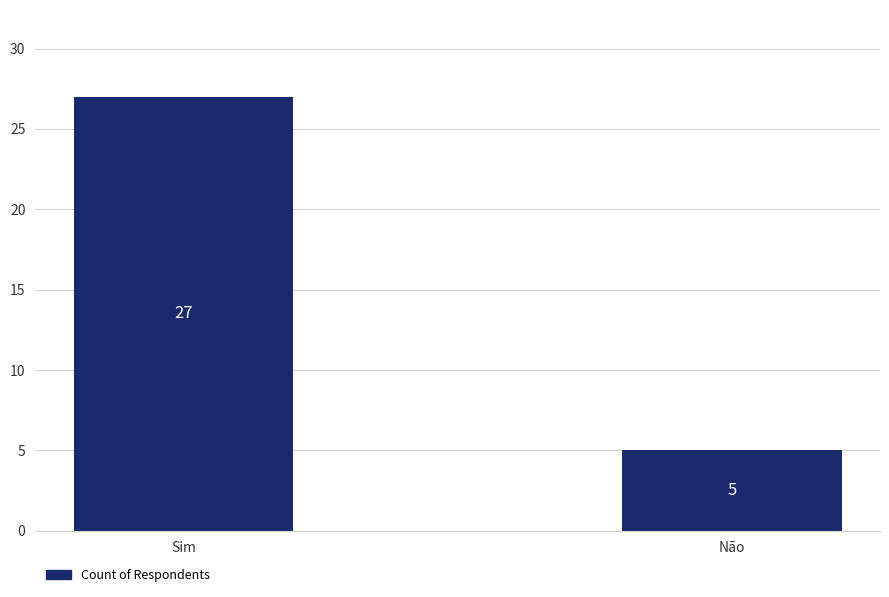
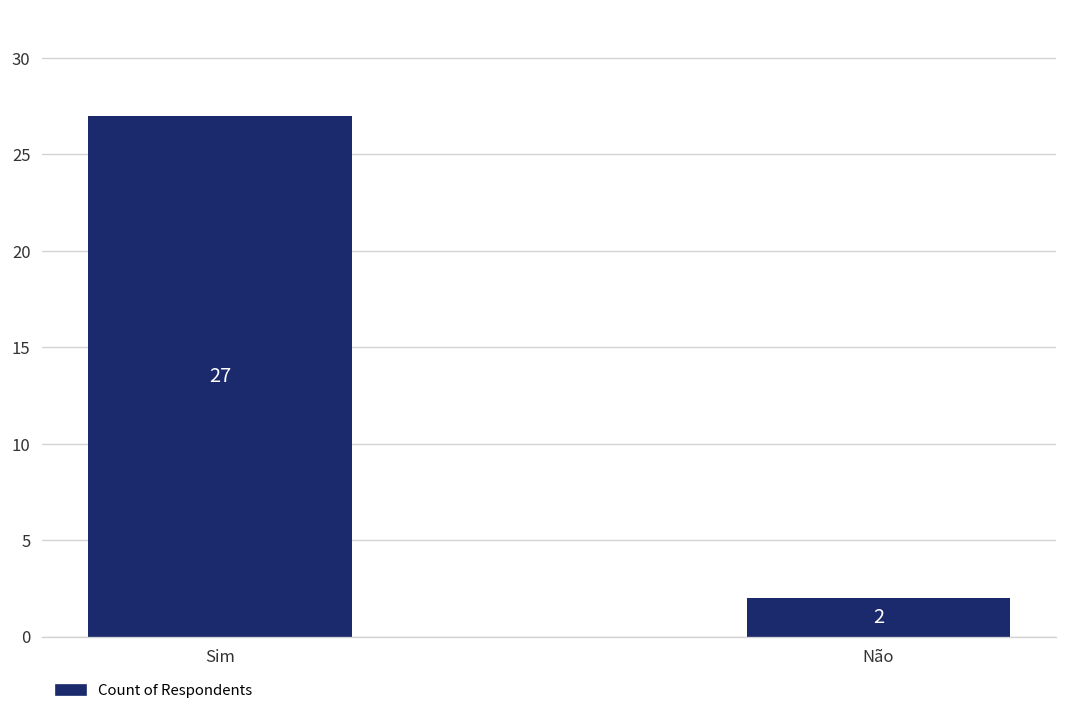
Não: 5 -> 2
